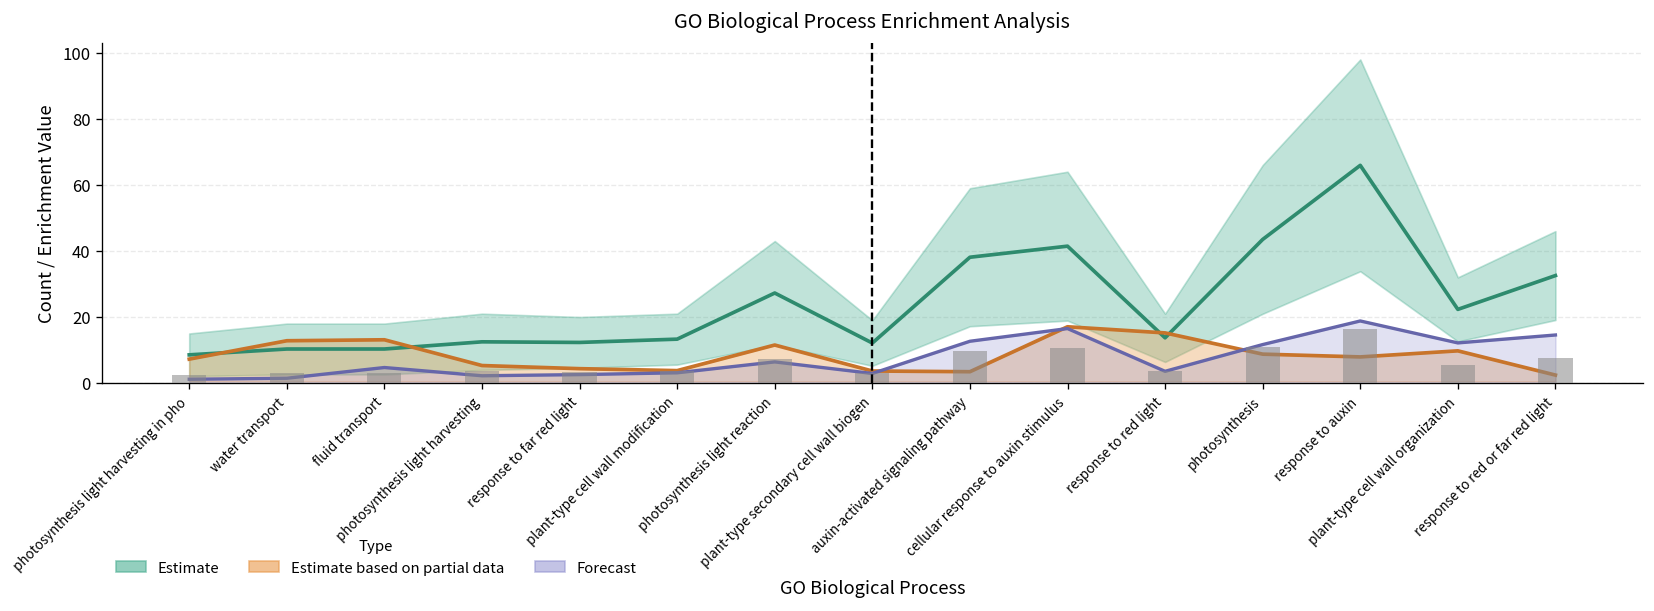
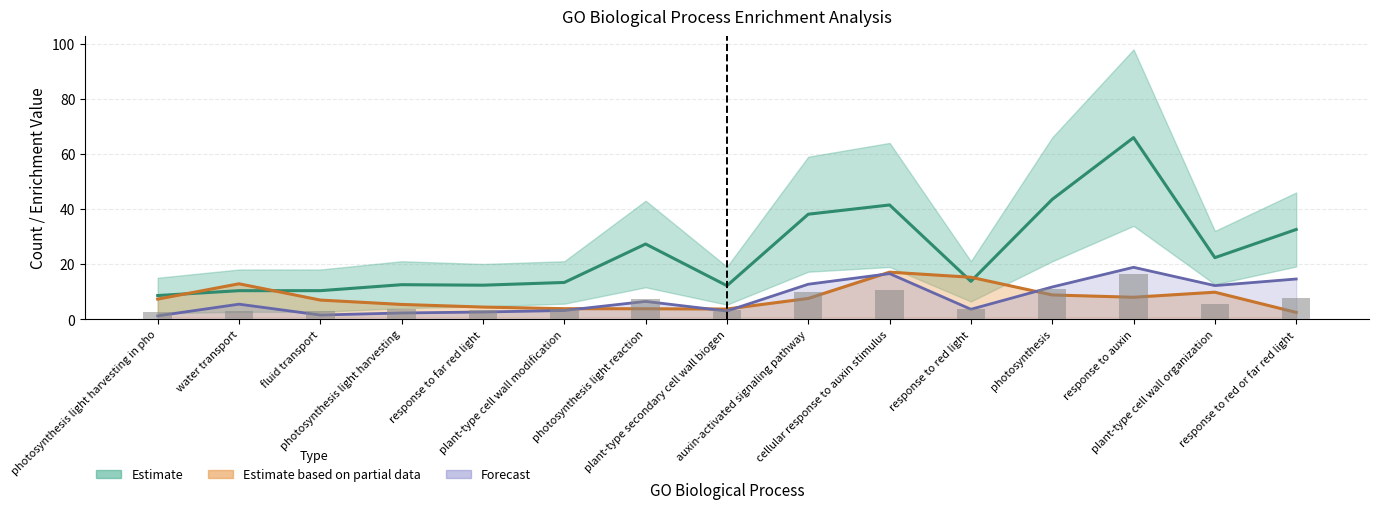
Forecast, water transport: 1 -> 5
Estimate based on partial data, fluid transport: 13 -> 7
Forecast, fluid transport: 5 -> 1
Estimate based on partial data, photosynthesis light reaction: 12 -> 4
Estimate based on partial data, auxin-activated signaling pathway: 3 -> 7
